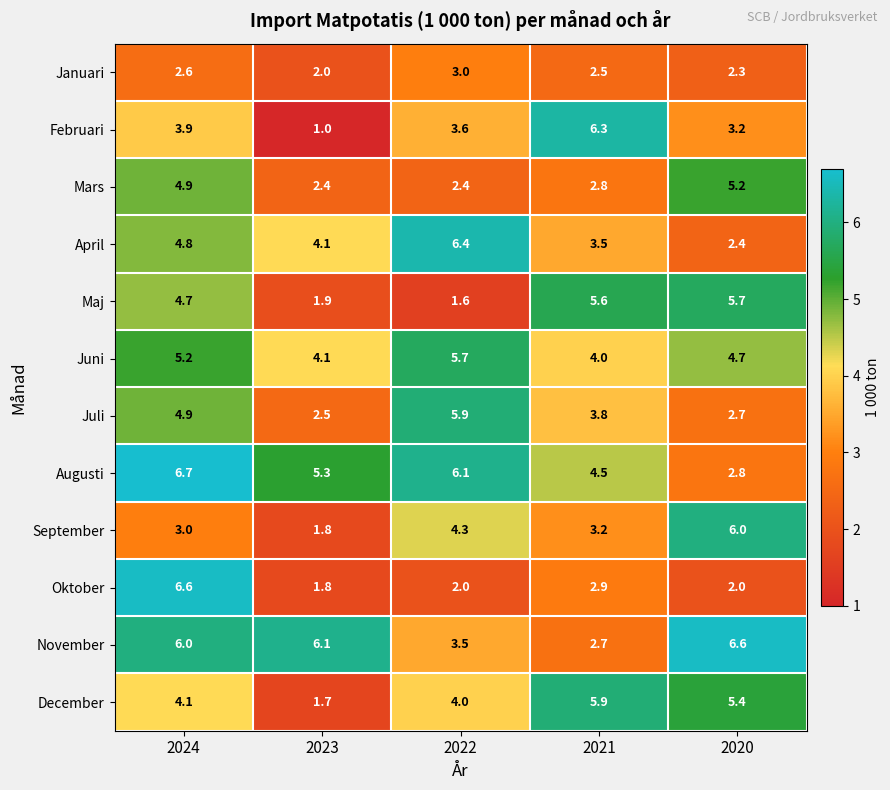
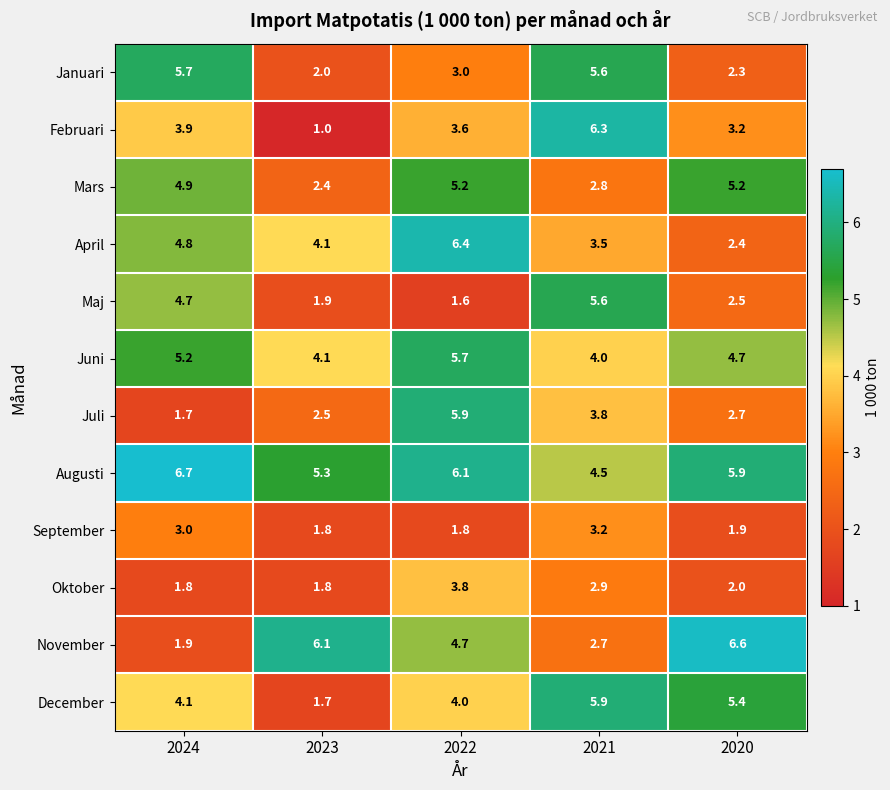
Januari, 2024: 2.6 -> 5.7
Januari, 2021: 2.5 -> 5.6
Mars, 2022: 2.4 -> 5.2
Maj, 2020: 5.7 -> 2.5
Juli, 2024: 4.9 -> 1.7
Augusti, 2020: 2.8 -> 5.9
September, 2022: 4.3 -> 1.8
September, 2020: 6.0 -> 1.9
Oktober, 2024: 6.6 -> 1.8
Oktober, 2022: 2.0 -> 3.8
November, 2024: 6.0 -> 1.9
November, 2022: 3.5 -> 4.7
